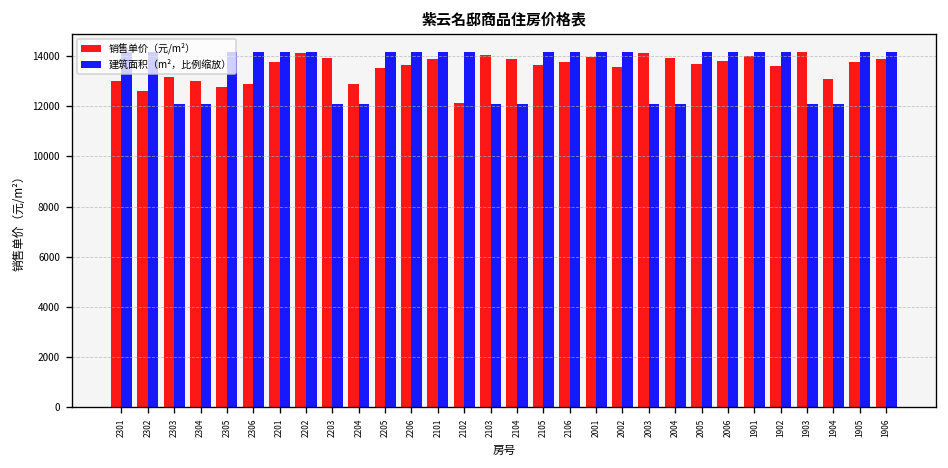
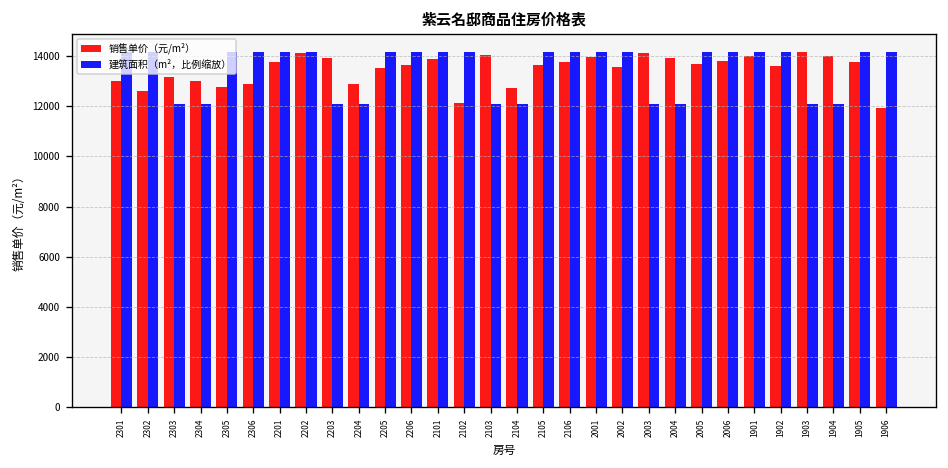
销售单价（元/m²）, 2104: 13900 -> 12700
销售单价（元/m²）, 1904: 13100 -> 14000
销售单价（元/m²）, 1906: 13900 -> 11900
